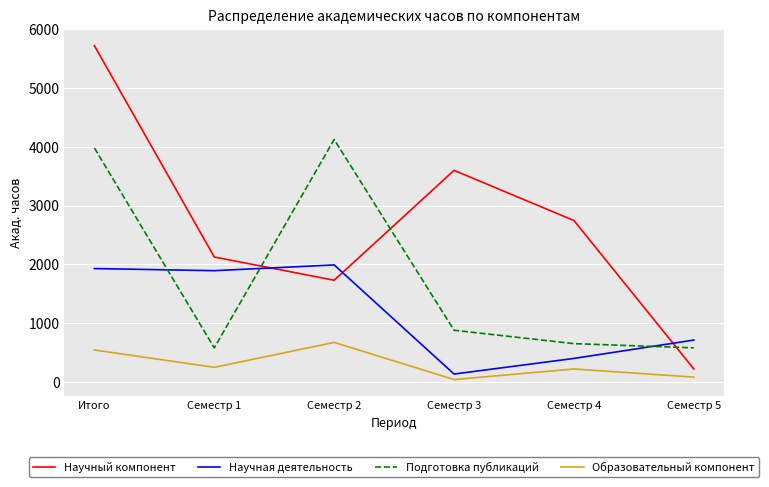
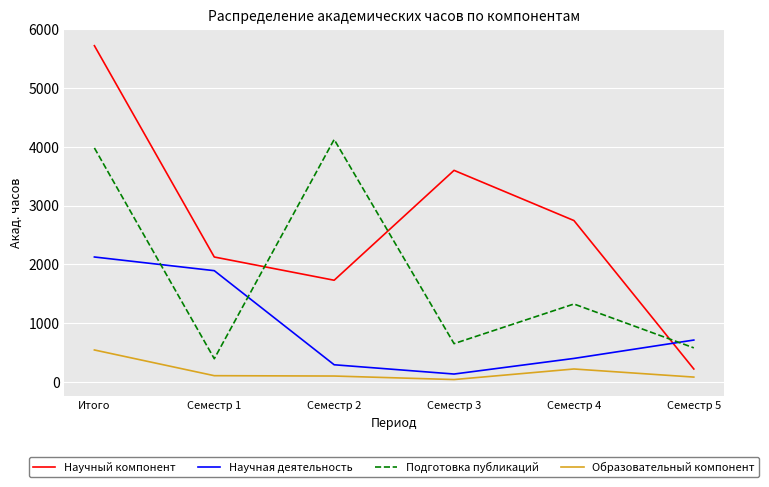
Научная деятельность, Итого: 1900 -> 2100
Подготовка публикаций, Семестр 1: 600 -> 400
Образовательный компонент, Семестр 1: 200 -> 100
Научная деятельность, Семестр 2: 2000 -> 300
Образовательный компонент, Семестр 2: 700 -> 100
Подготовка публикаций, Семестр 3: 900 -> 600
Подготовка публикаций, Семестр 4: 600 -> 1300
